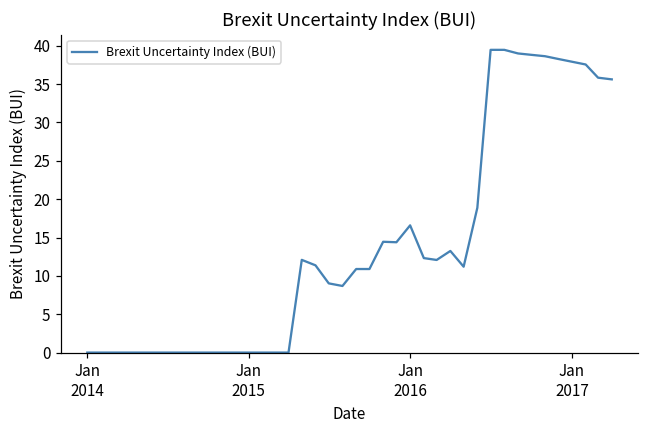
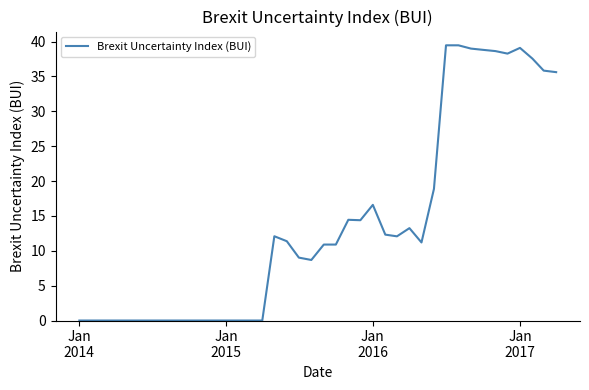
Jan 2017: 38 -> 39
